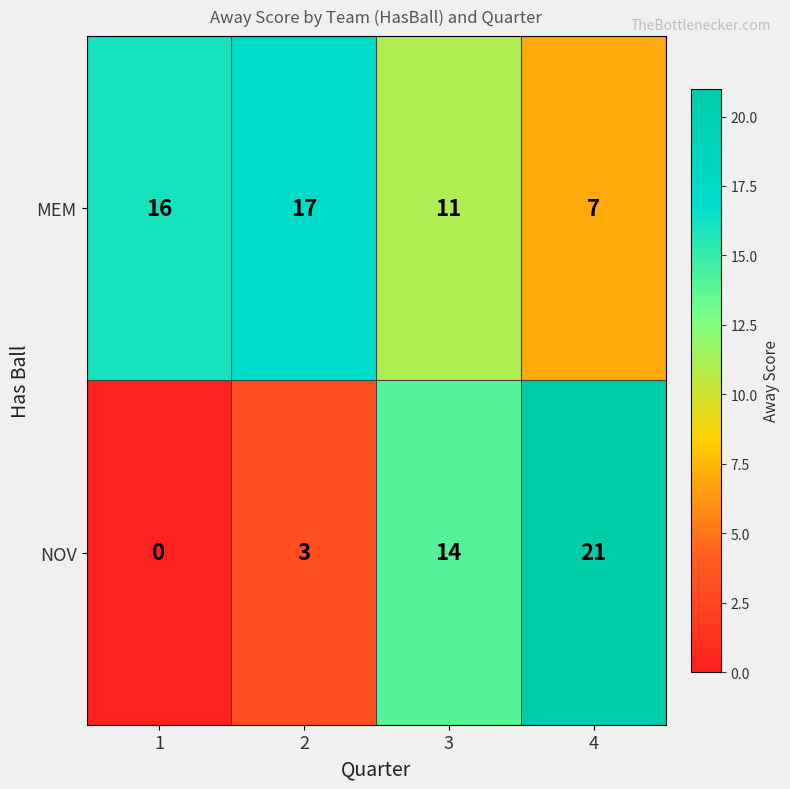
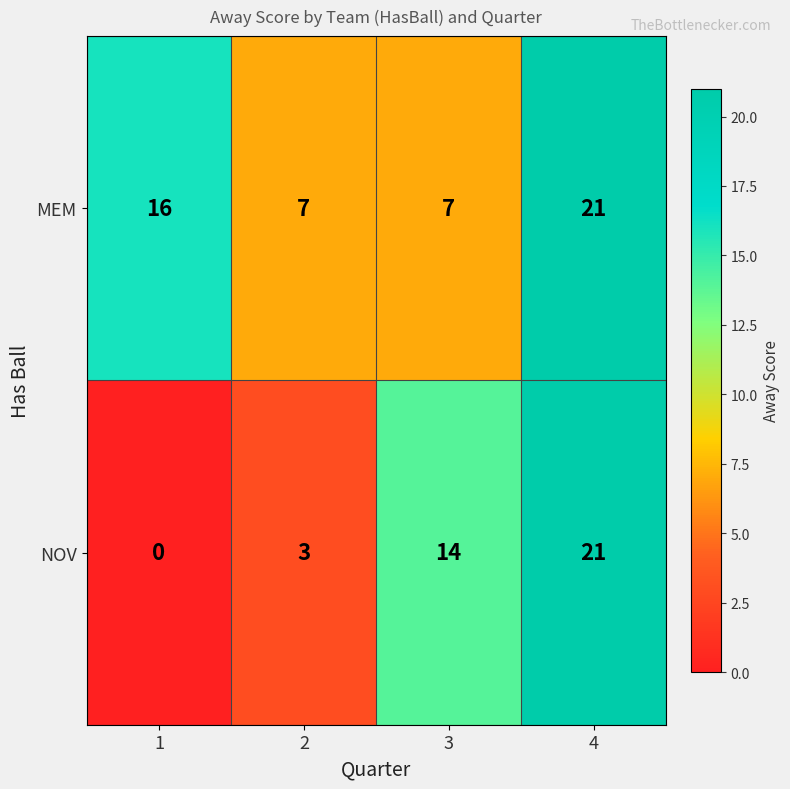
MEM, 2: 17 -> 7
MEM, 3: 11 -> 7
MEM, 4: 7 -> 21
